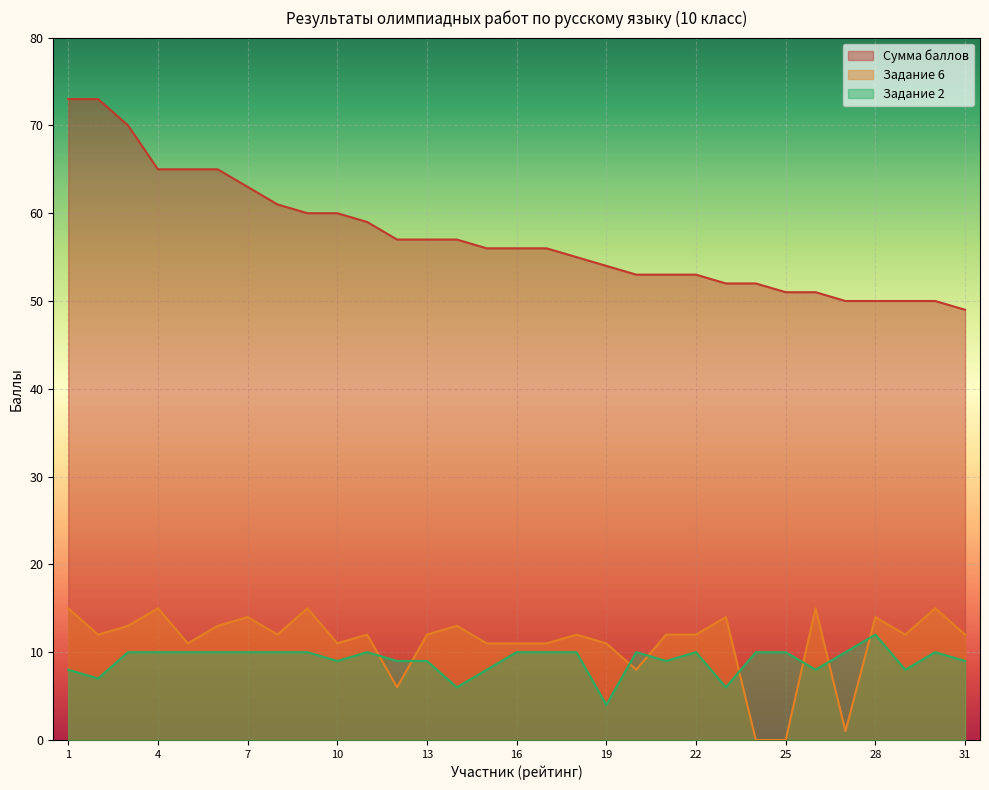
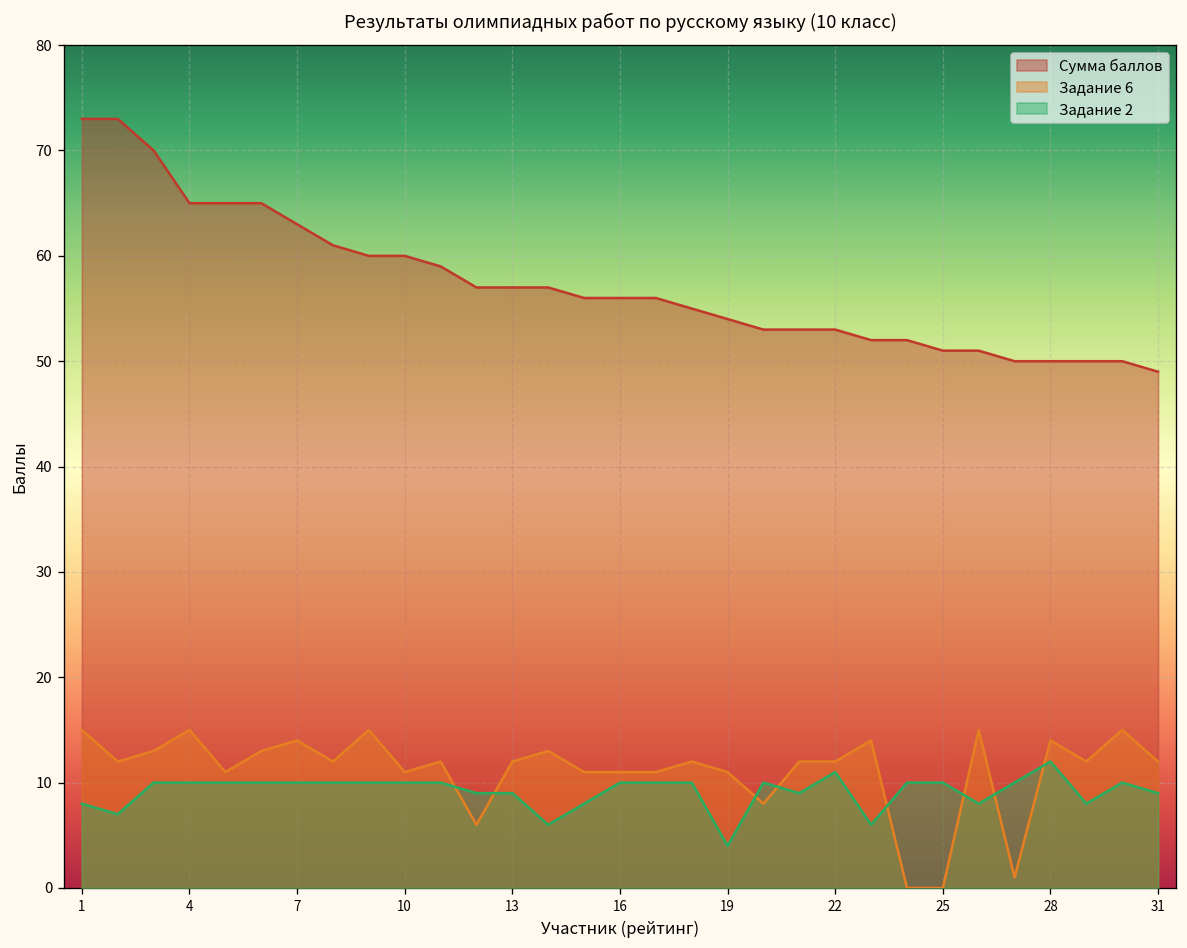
Задание 2, 10: 9 -> 10
Задание 2, 22: 10 -> 11
